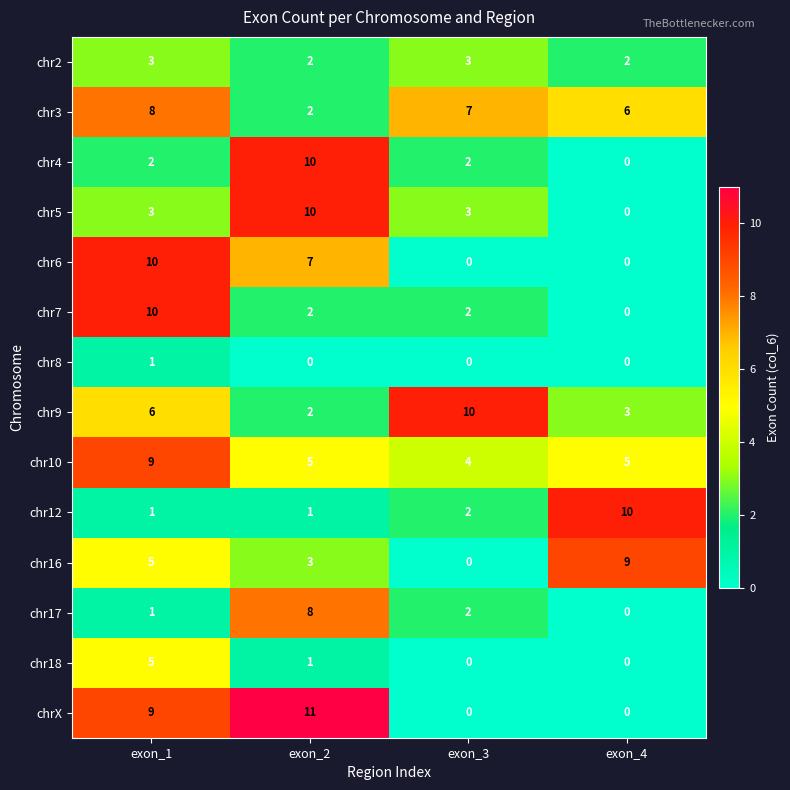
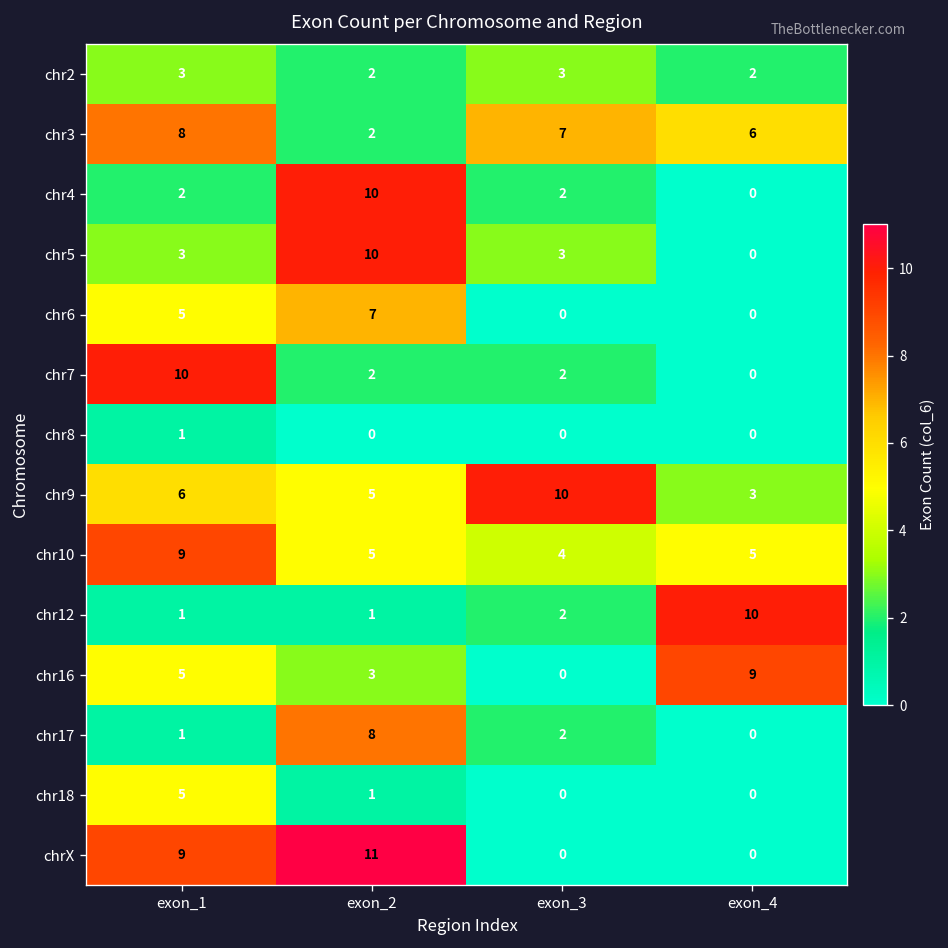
chr6, exon_1: 10 -> 5
chr9, exon_2: 2 -> 5
